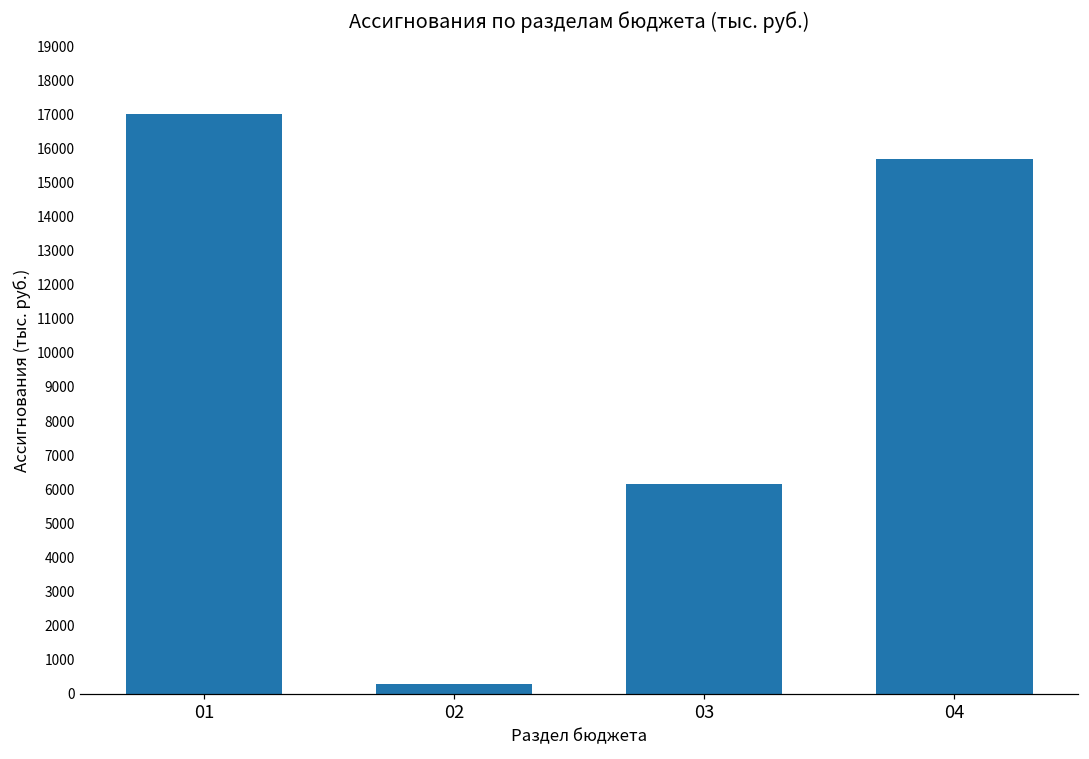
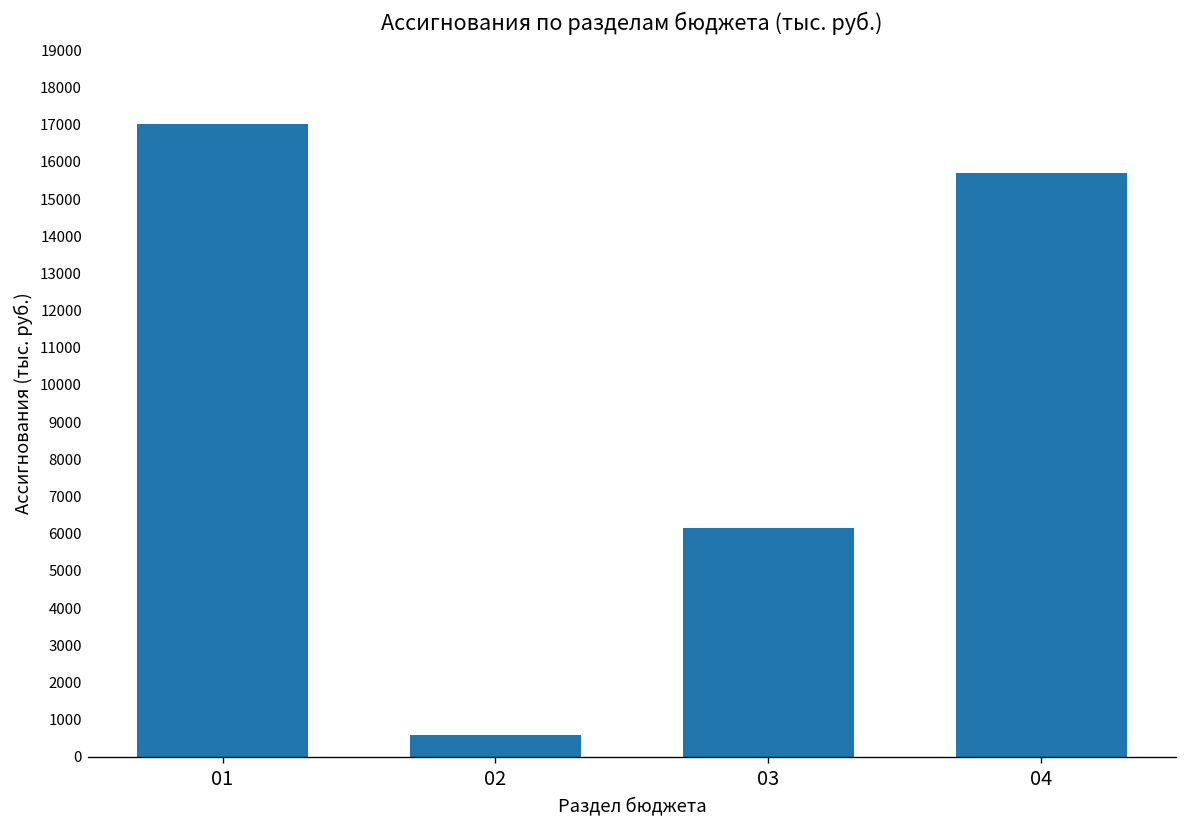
02: 300 -> 600
